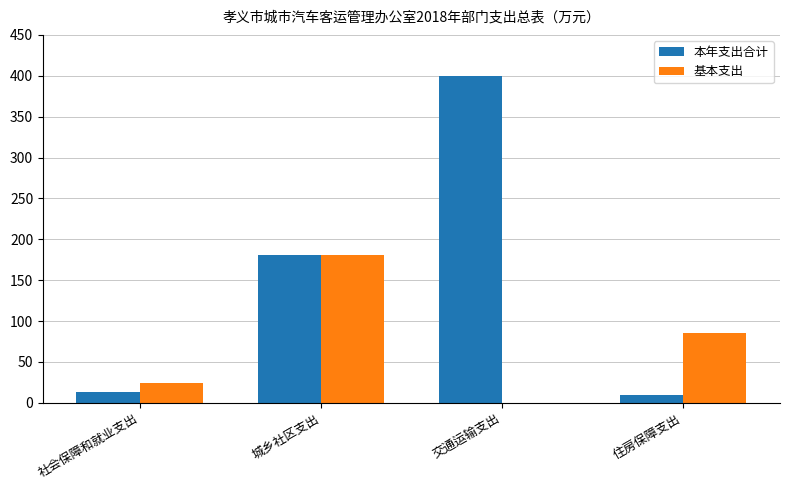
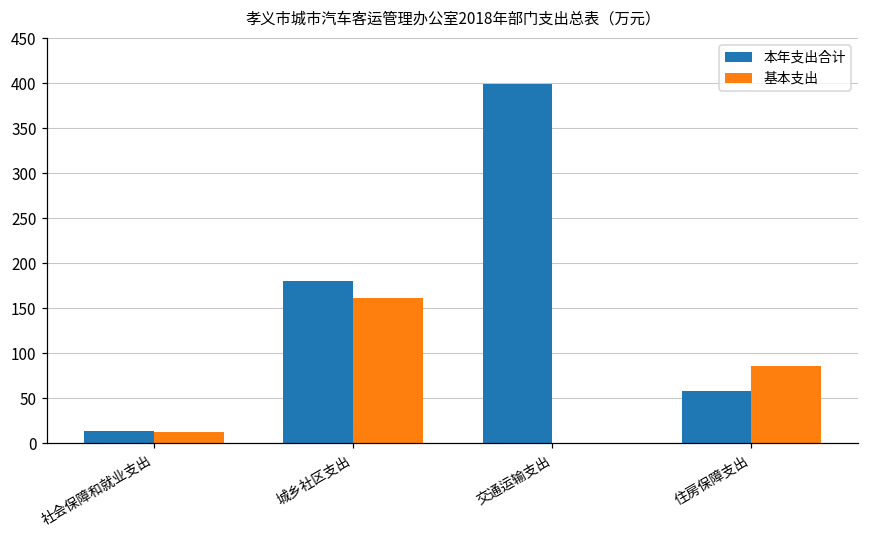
基本支出, 社会保障和就业支出: 20 -> 10
基本支出, 城乡社区支出: 180 -> 160
本年支出合计, 住房保障支出: 10 -> 60
